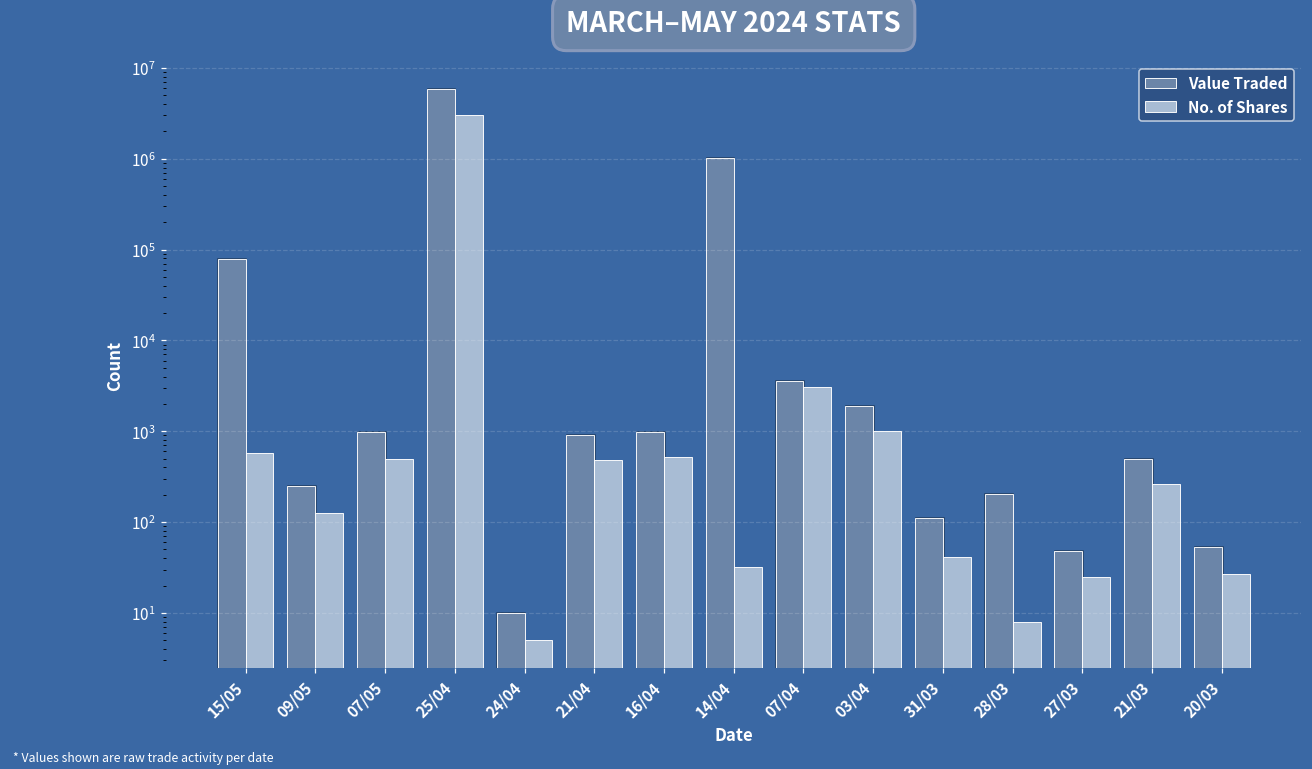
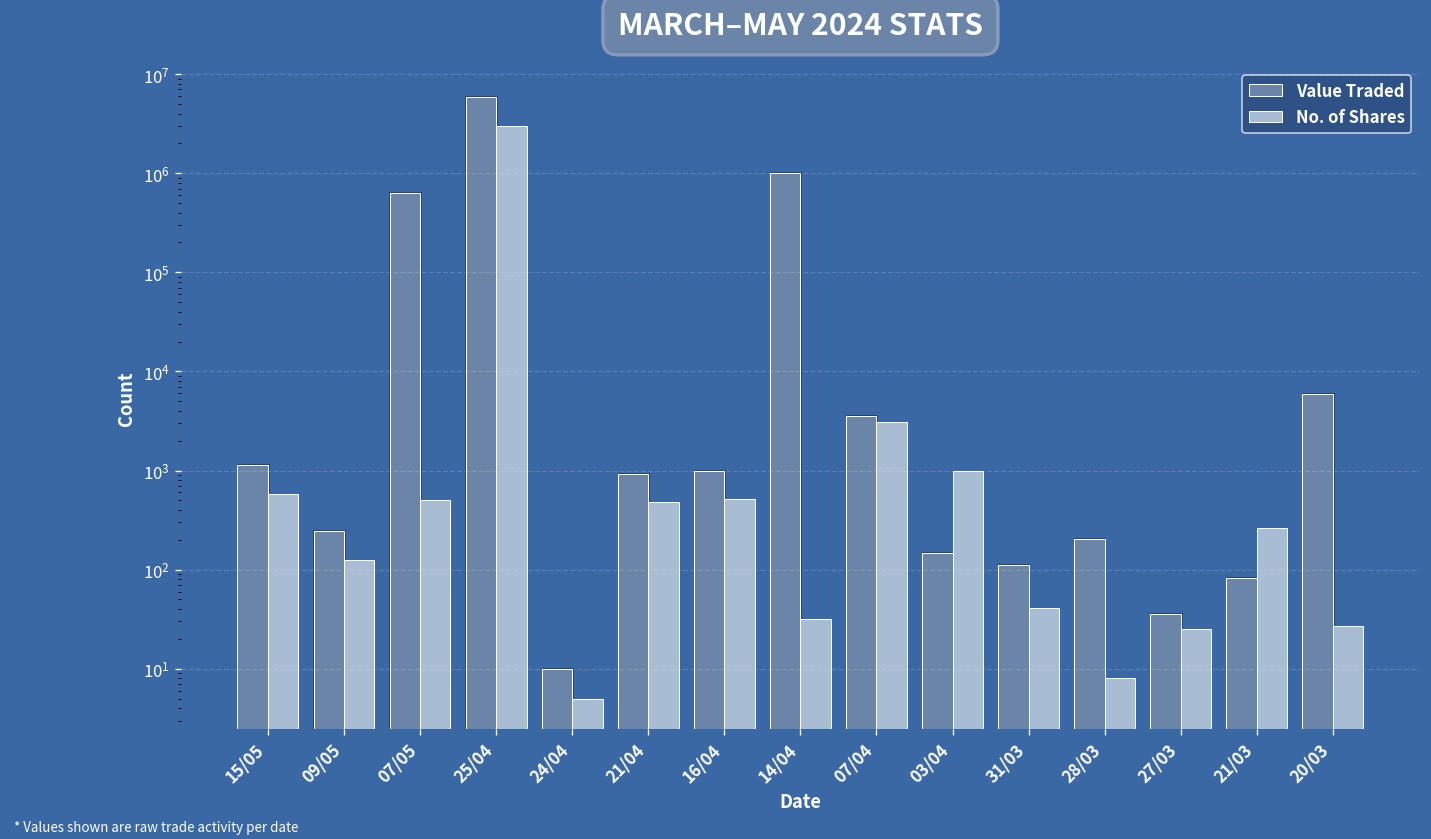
Value Traded, 15/05: 80000 -> 1100
Value Traded, 07/05: 1000 -> 600000
Value Traded, 03/04: 1900 -> 150
Value Traded, 27/03: 50 -> 40
Value Traded, 21/03: 500 -> 80
Value Traded, 20/03: 50 -> 6000
